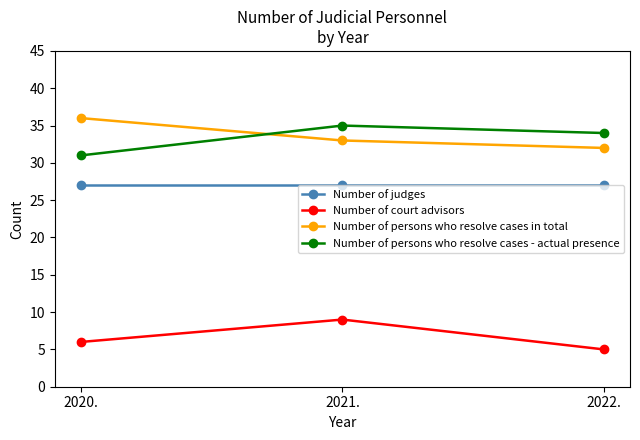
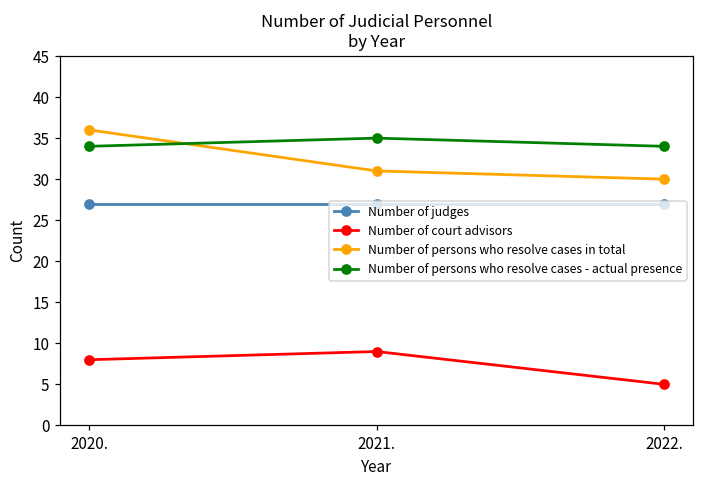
Number of court advisors, 2020.: 6 -> 8
Number of persons who resolve cases - actual presence, 2020.: 31 -> 34
Number of persons who resolve cases in total, 2021.: 33 -> 31
Number of persons who resolve cases in total, 2022.: 32 -> 30
